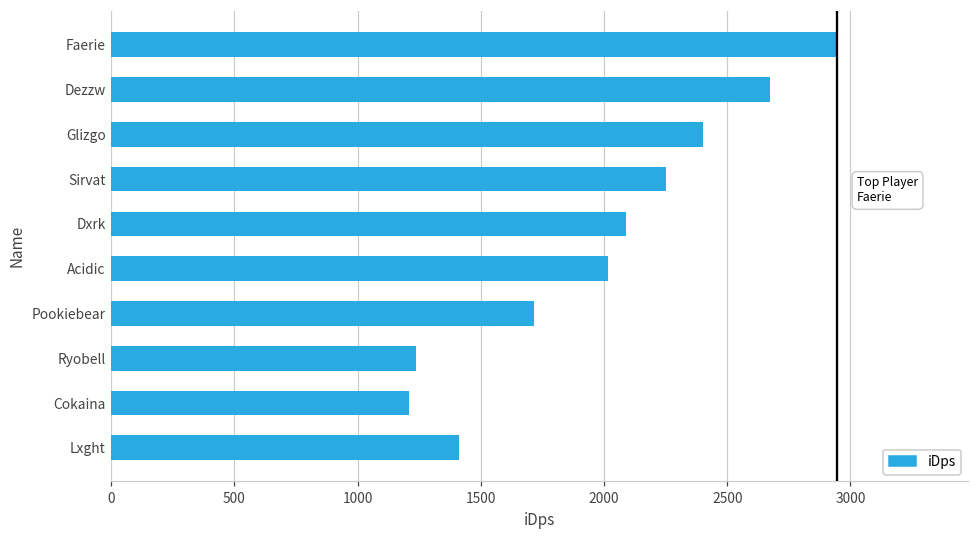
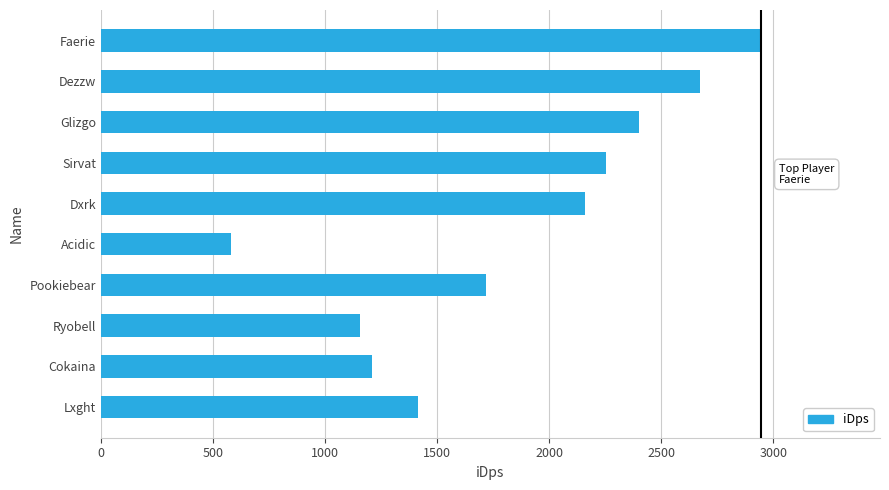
Dxrk: 2090 -> 2160
Acidic: 2020 -> 580
Ryobell: 1240 -> 1150
